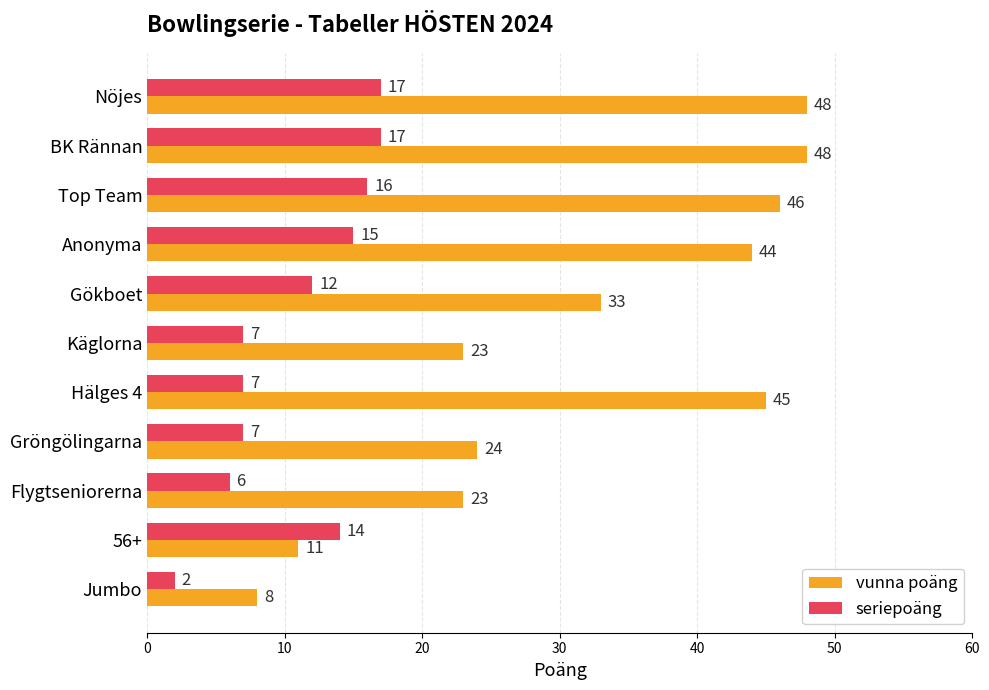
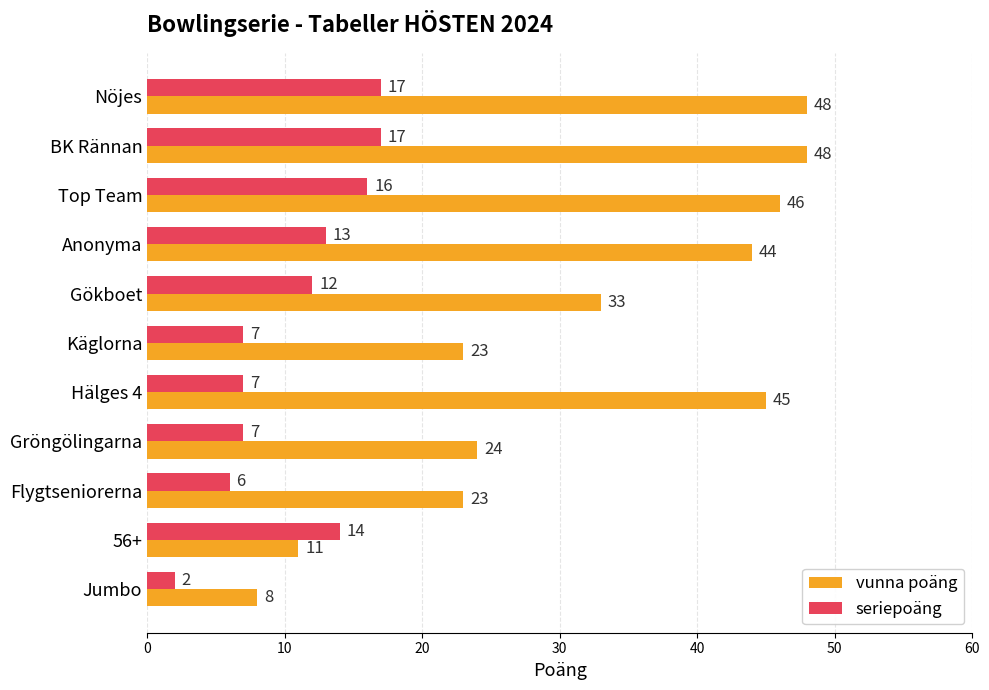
seriepoäng, Anonyma: 15 -> 13
